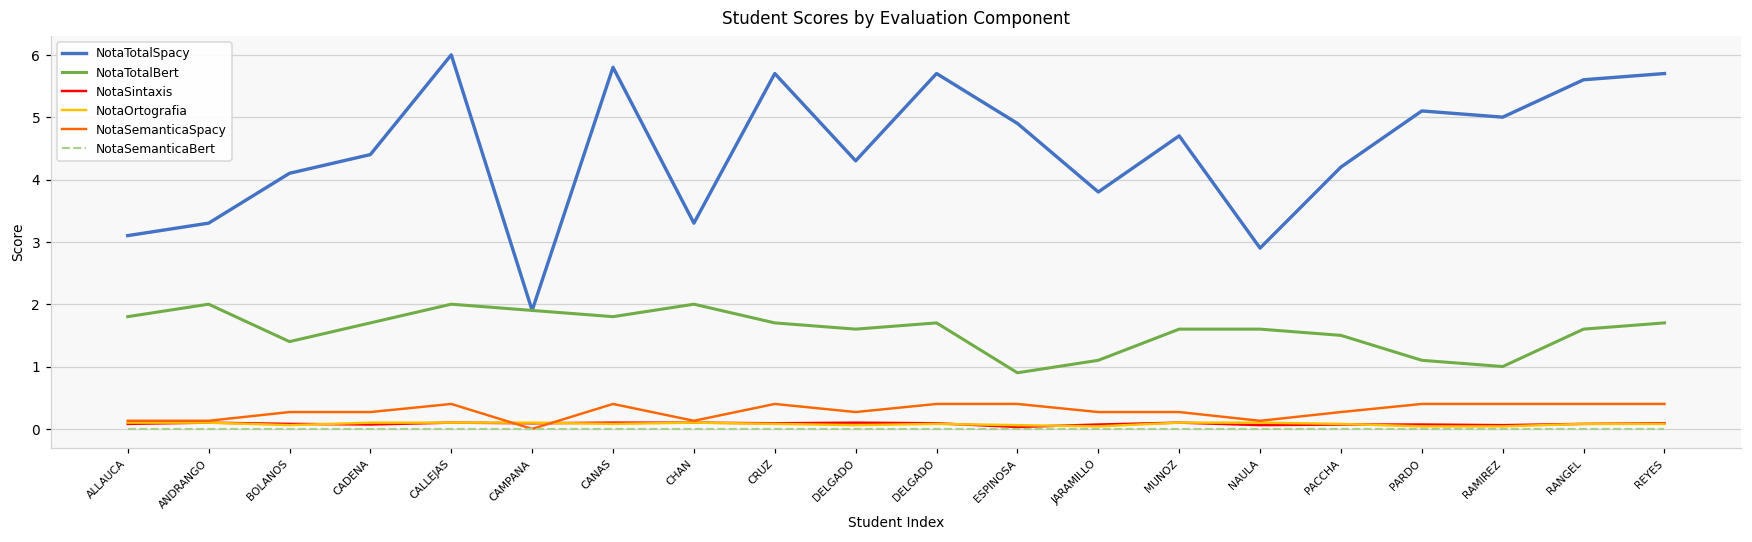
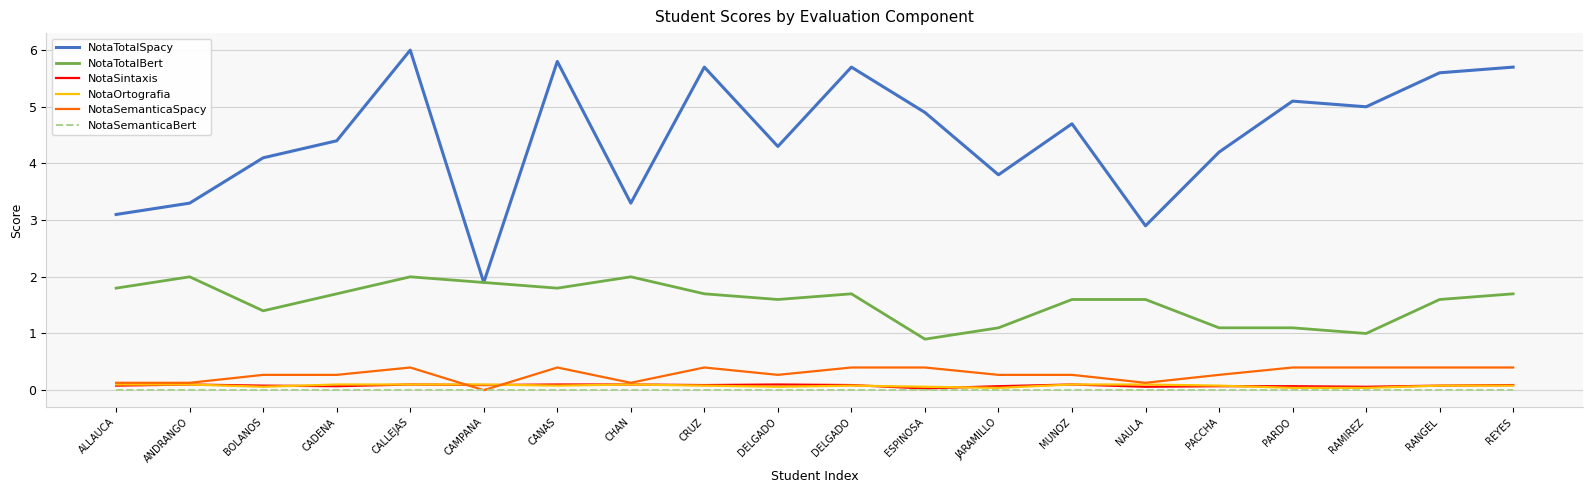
NotaTotalBert, PACCHA: 1.5 -> 1.1
